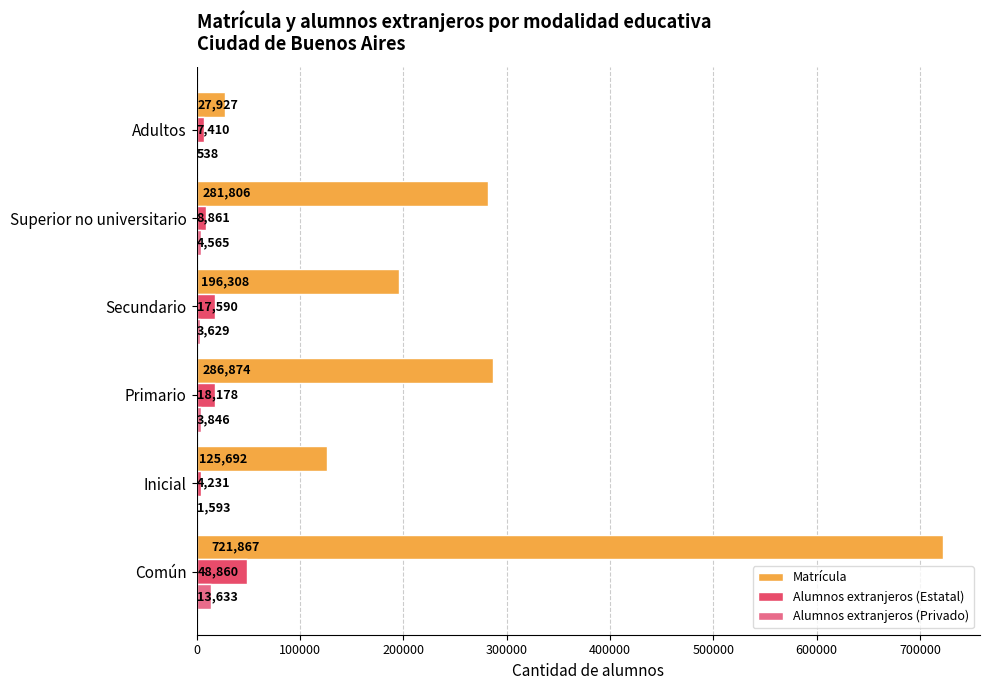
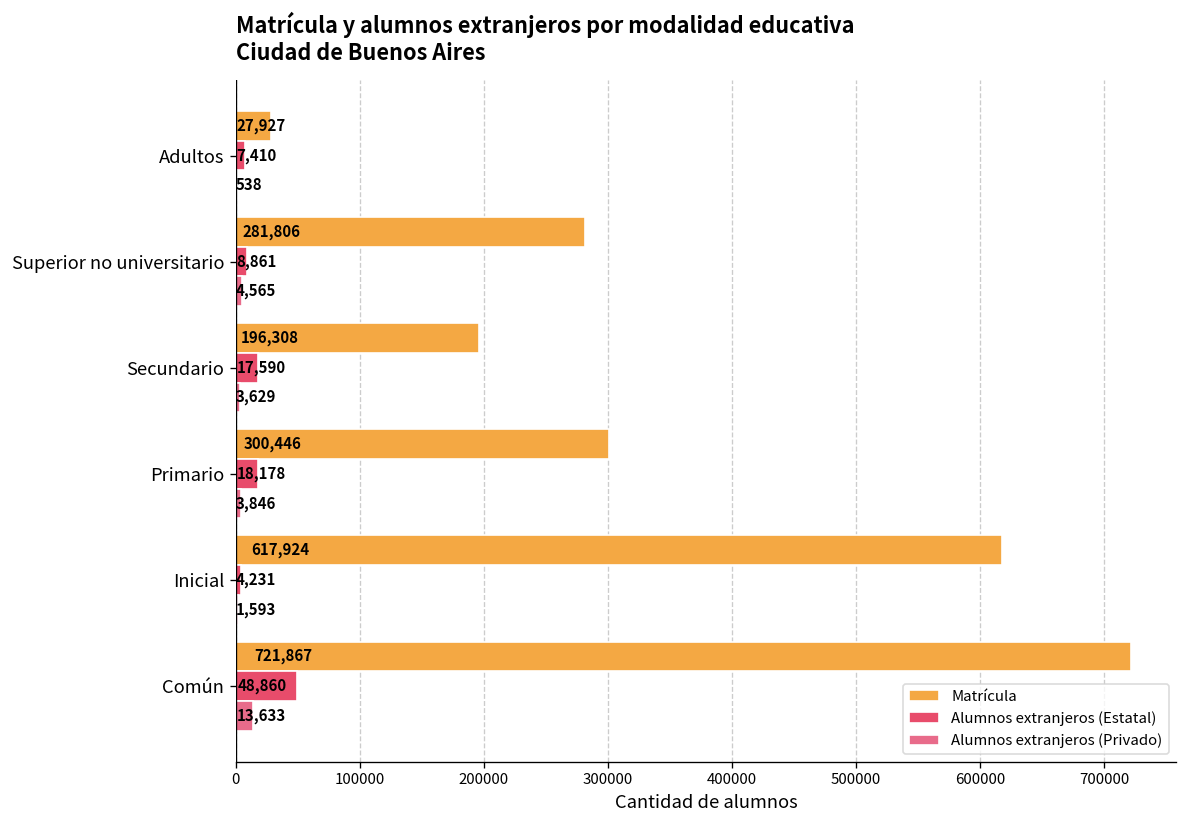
Matrícula, Primario: 286,874 -> 300,446
Matrícula, Inicial: 125,692 -> 617,924
